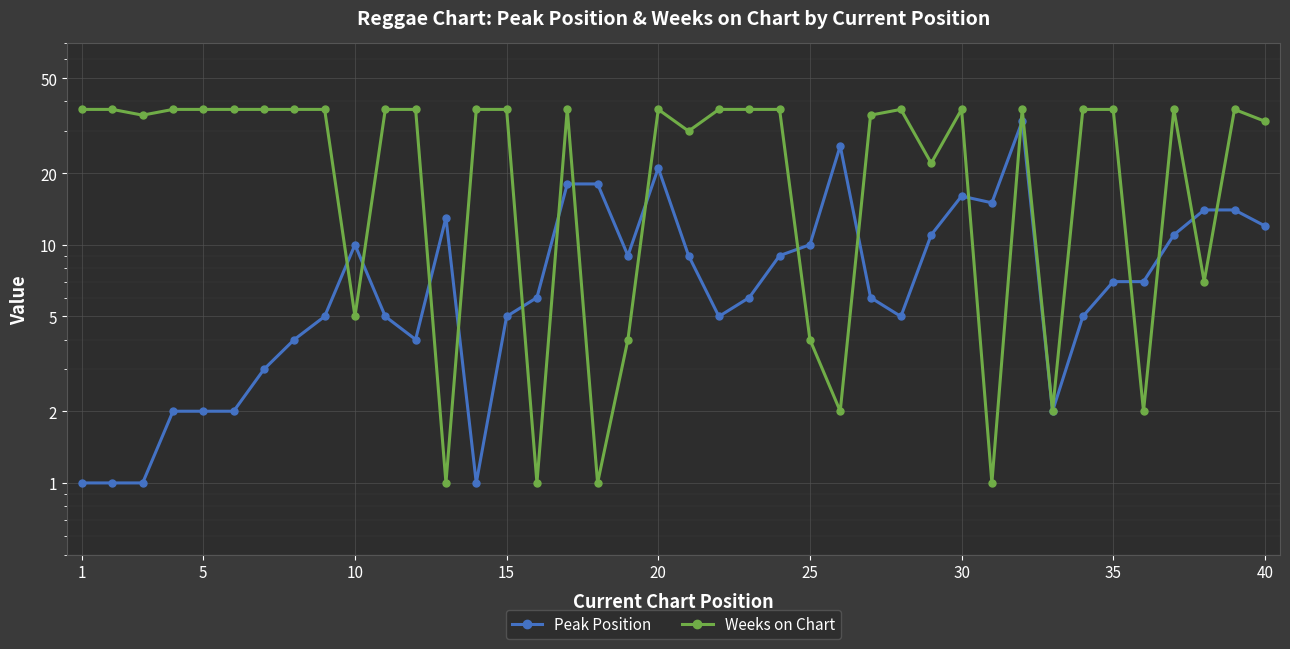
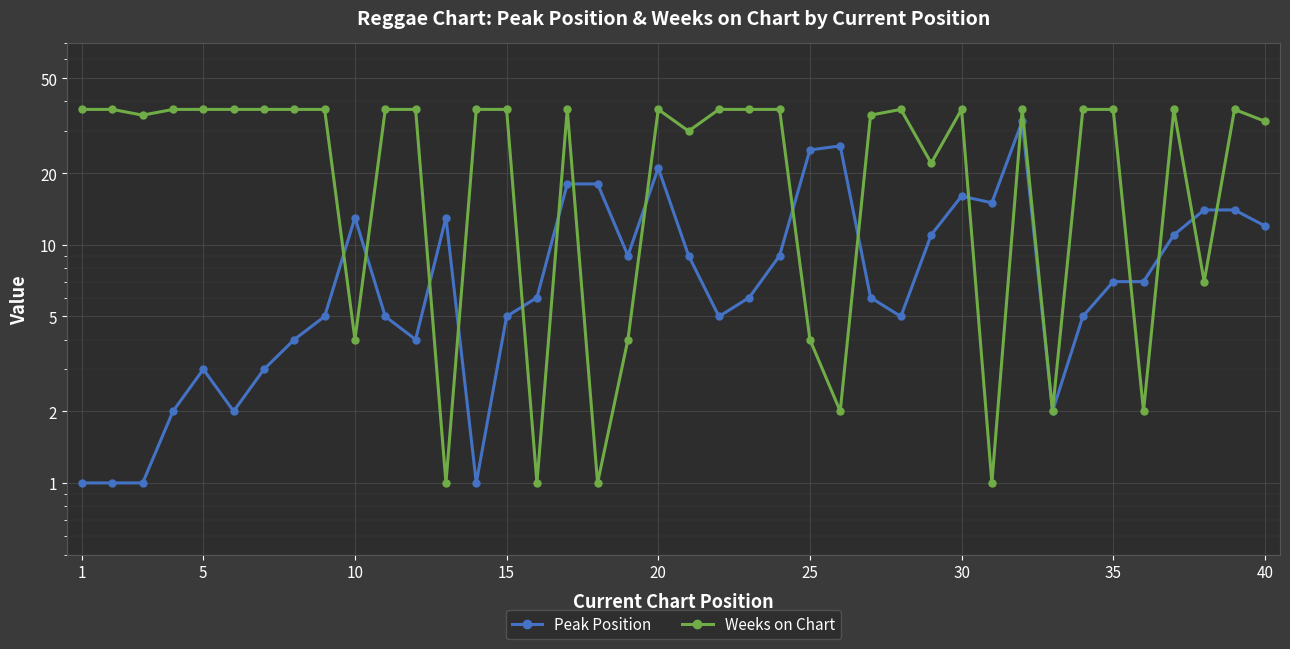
Peak Position, 5: 2 -> 3
Peak Position, 10: 10 -> 13
Weeks on Chart, 10: 5 -> 4
Peak Position, 25: 10 -> 25
